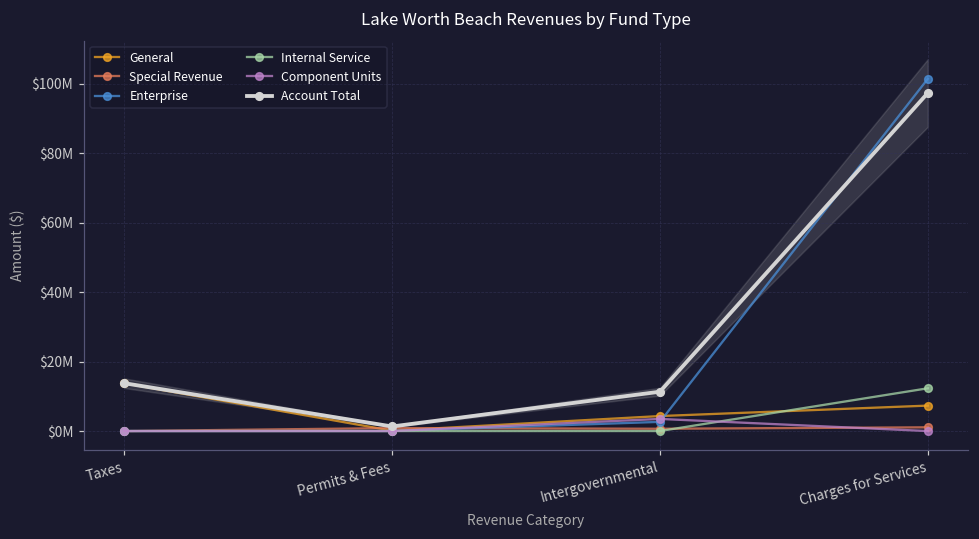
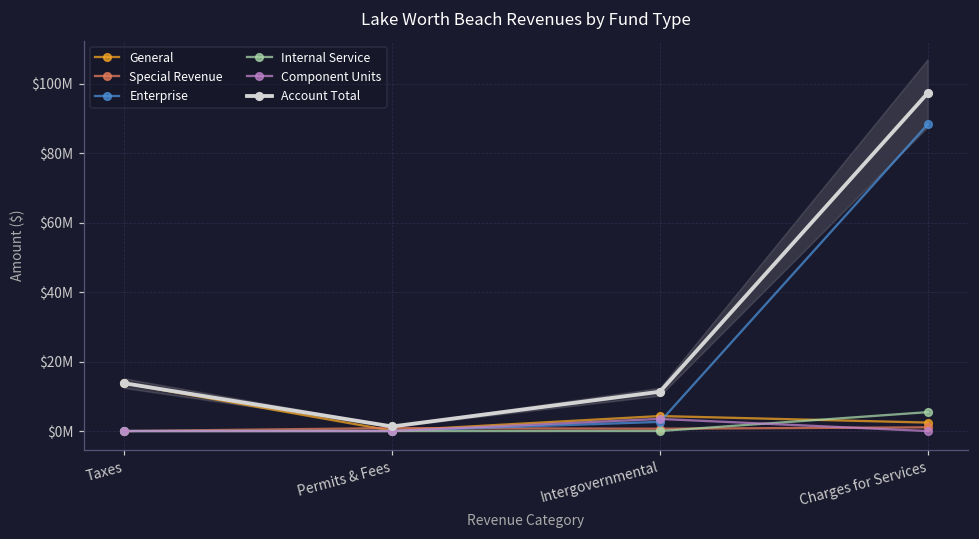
General, Charges for Services: $7000000 -> $2000000
Enterprise, Charges for Services: $101000000 -> $88000000
Internal Service, Charges for Services: $12000000 -> $5000000
